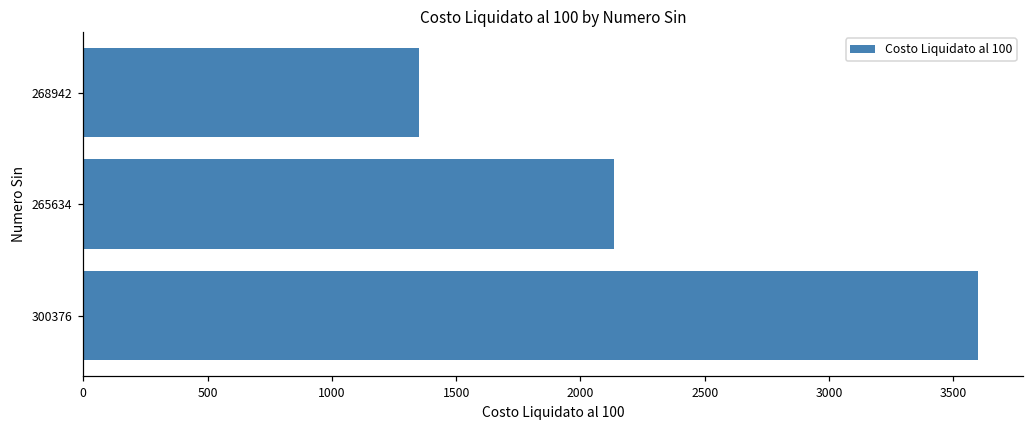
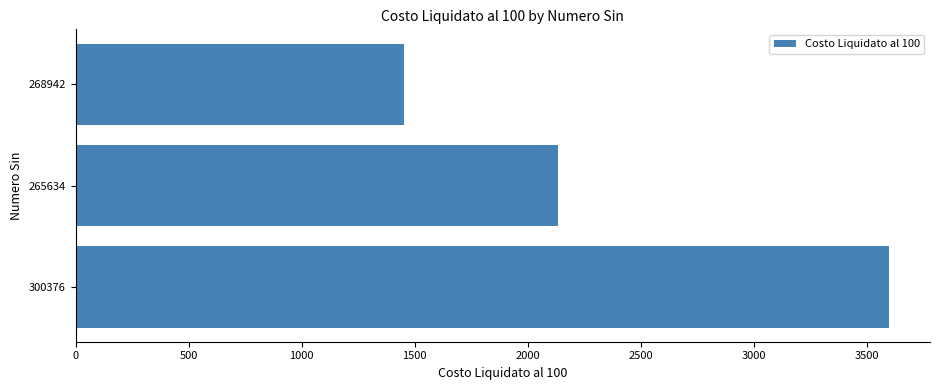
268942: 1350 -> 1450
